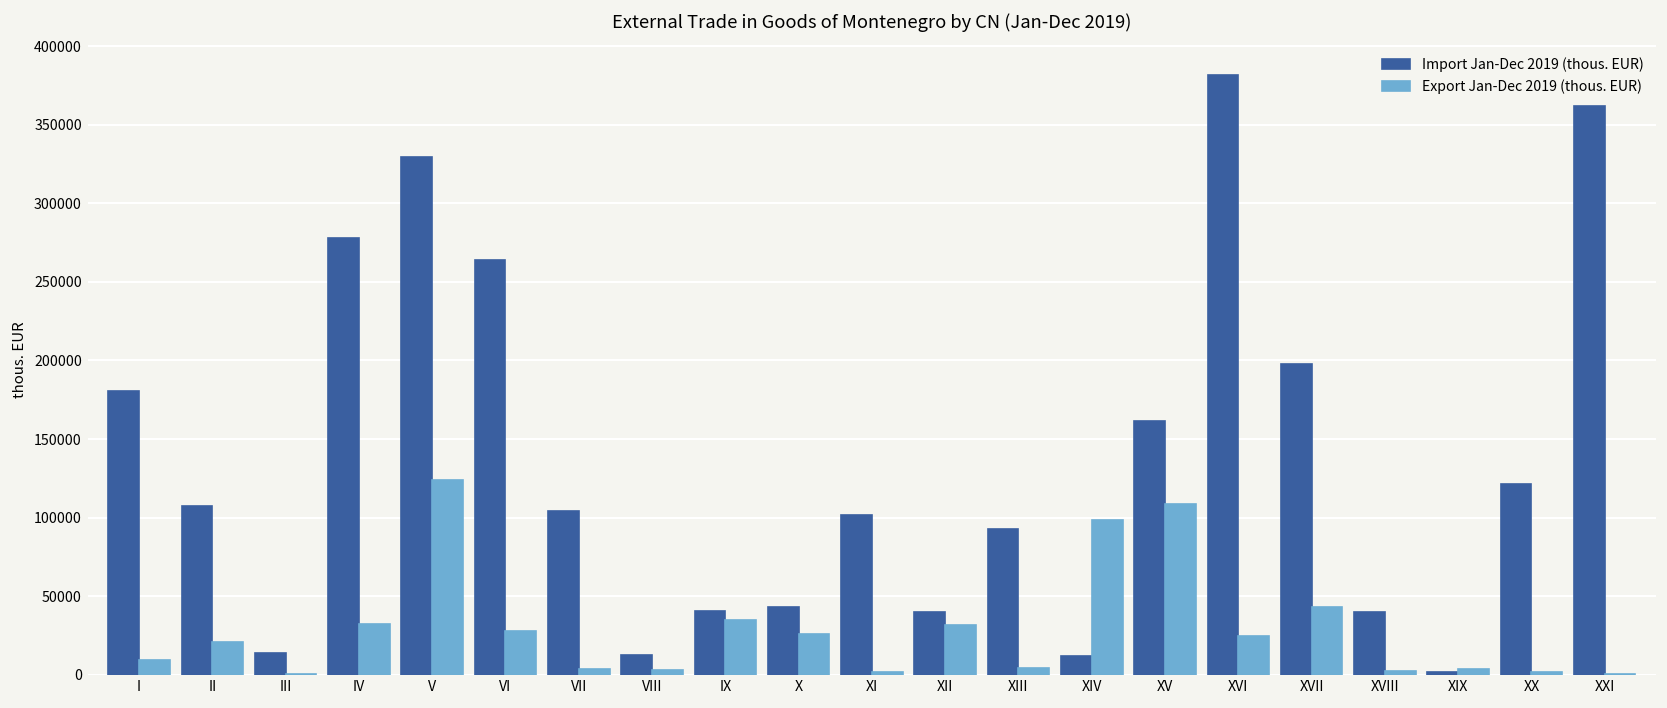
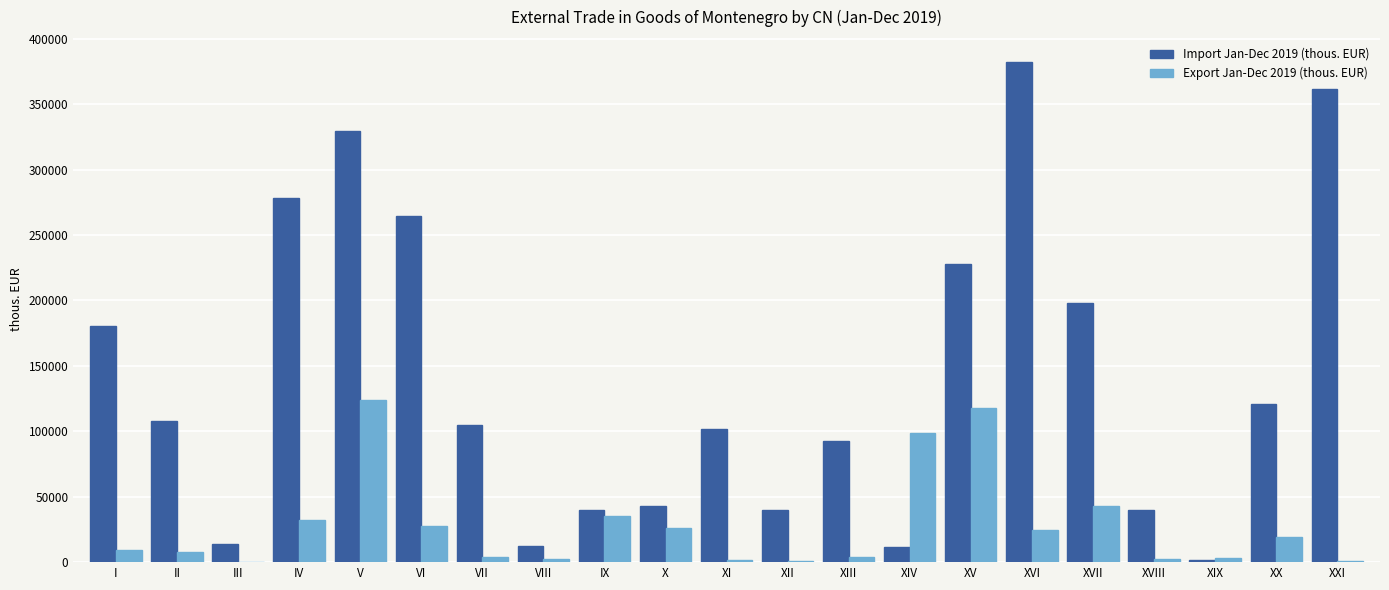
Export Jan-Dec 2019 (thous. EUR), II: 21000 -> 8000
Export Jan-Dec 2019 (thous. EUR), XII: 31000 -> 0
Import Jan-Dec 2019 (thous. EUR), XV: 161000 -> 228000
Export Jan-Dec 2019 (thous. EUR), XV: 109000 -> 118000
Export Jan-Dec 2019 (thous. EUR), XX: 2000 -> 19000
